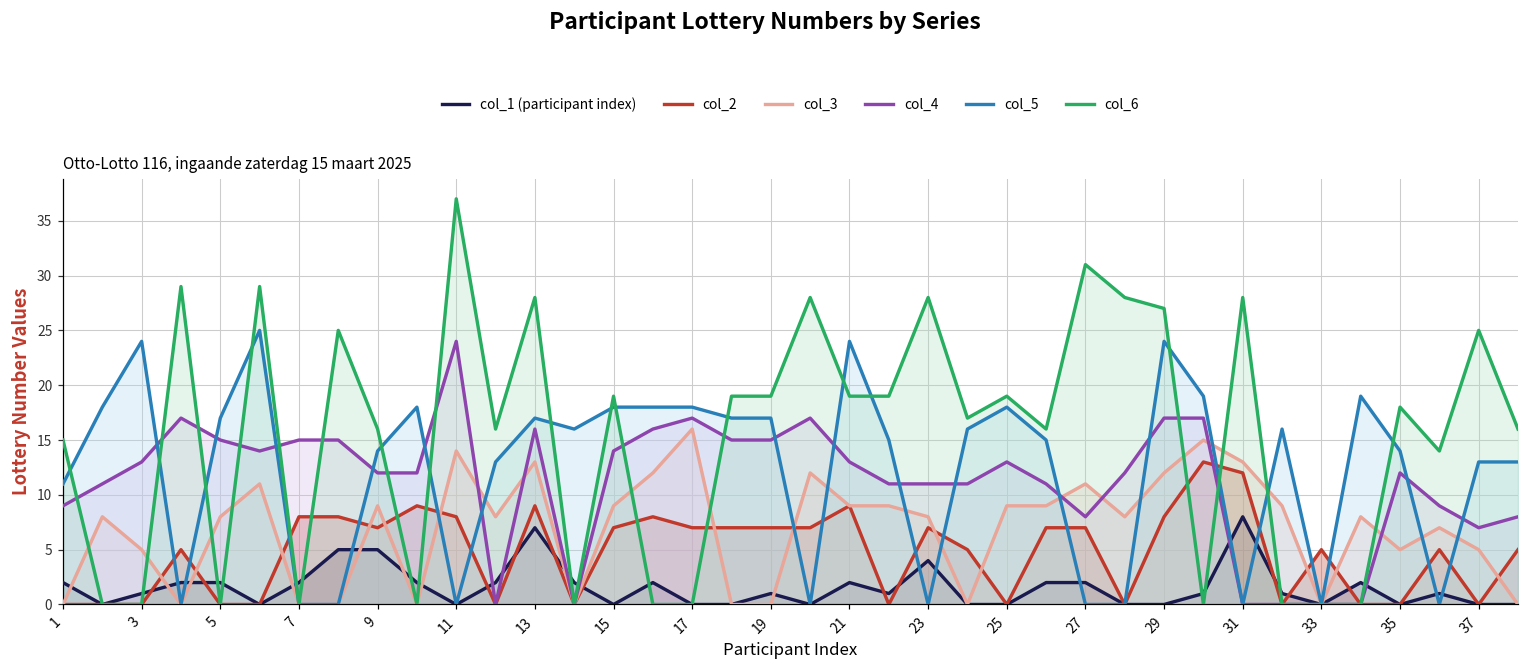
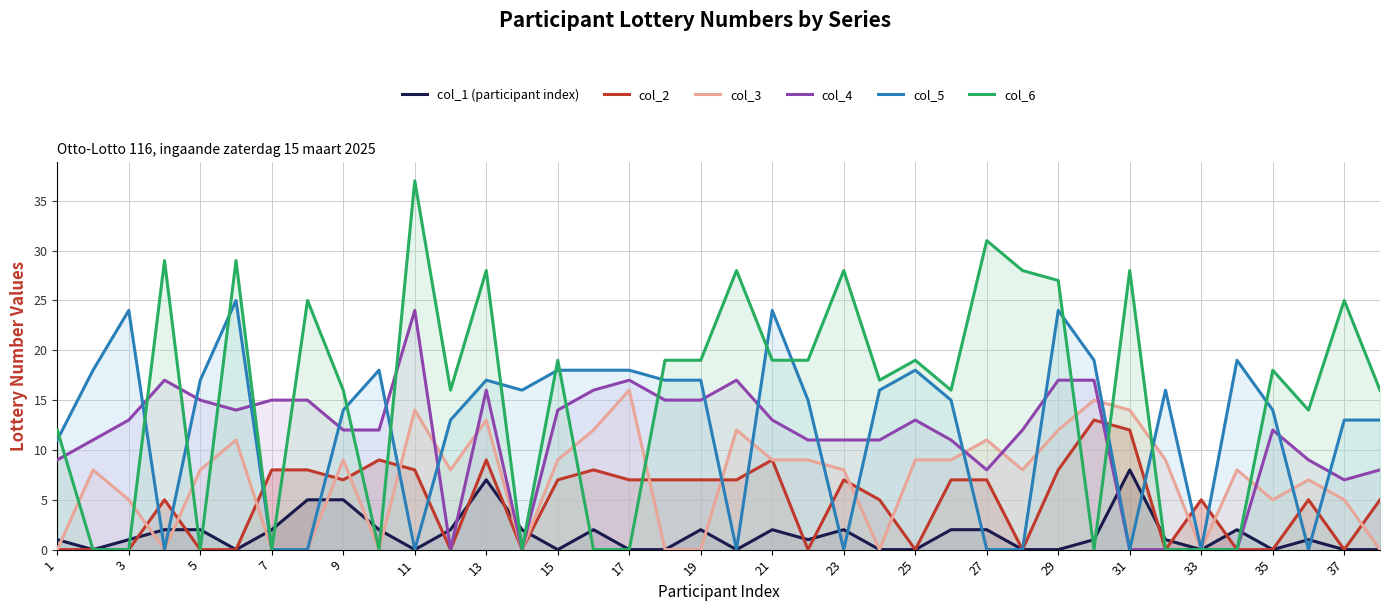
col_1 (participant index), 1: 2 -> 1
col_6, 1: 15 -> 12
col_1 (participant index), 19: 1 -> 2
col_1 (participant index), 23: 4 -> 2
col_3, 31: 13 -> 14
